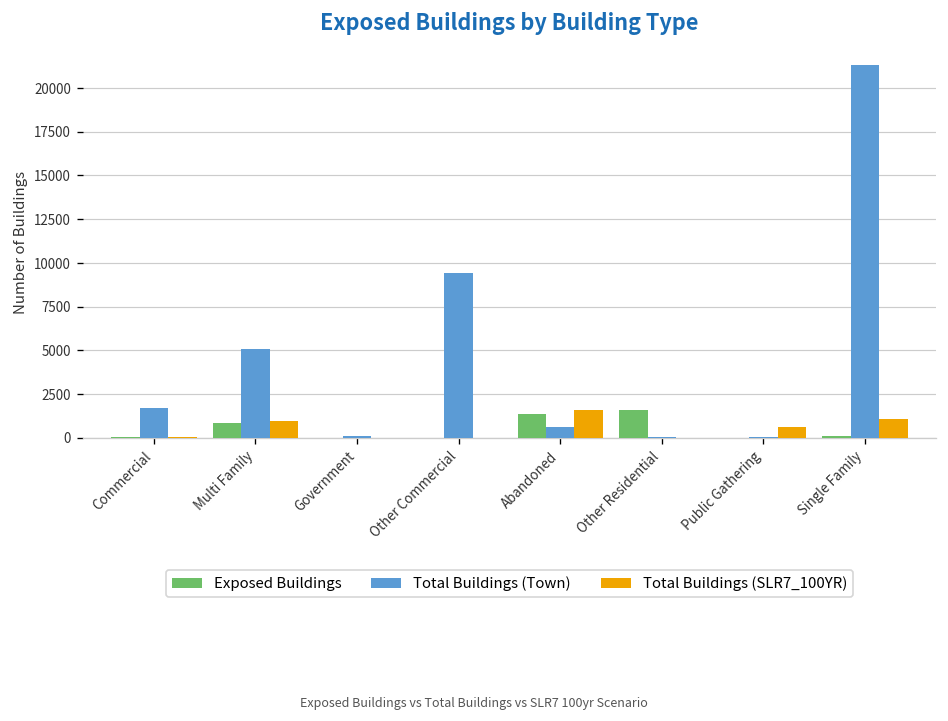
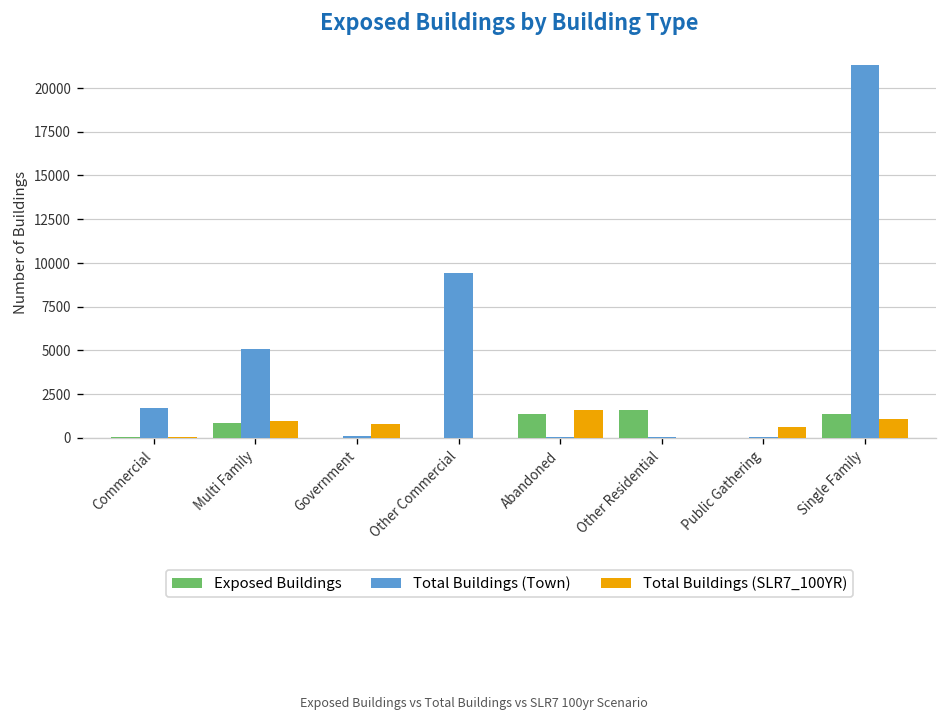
Total Buildings (SLR7_100YR), Government: 0 -> 800
Total Buildings (Town), Abandoned: 600 -> 0
Exposed Buildings, Single Family: 100 -> 1300
